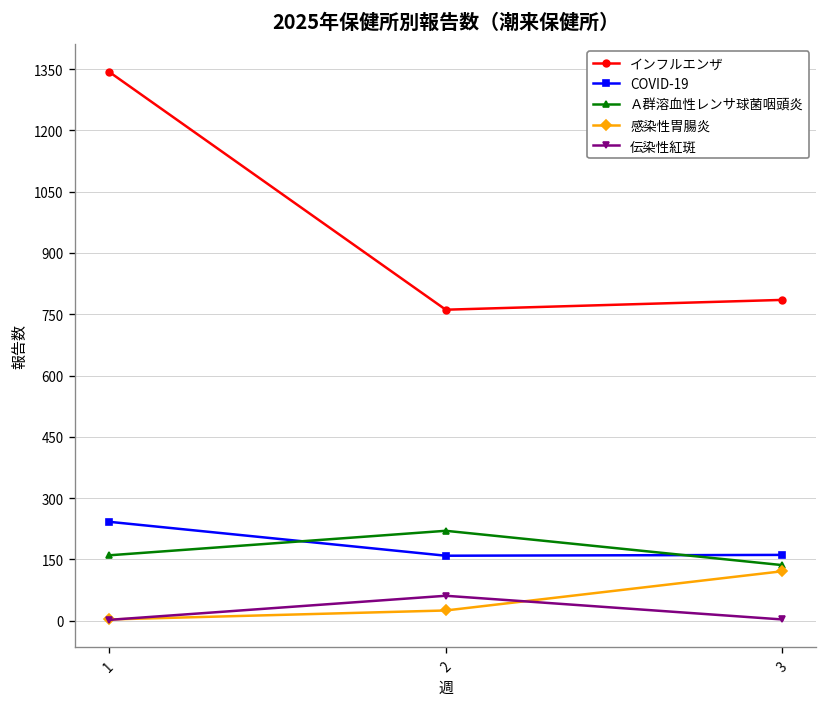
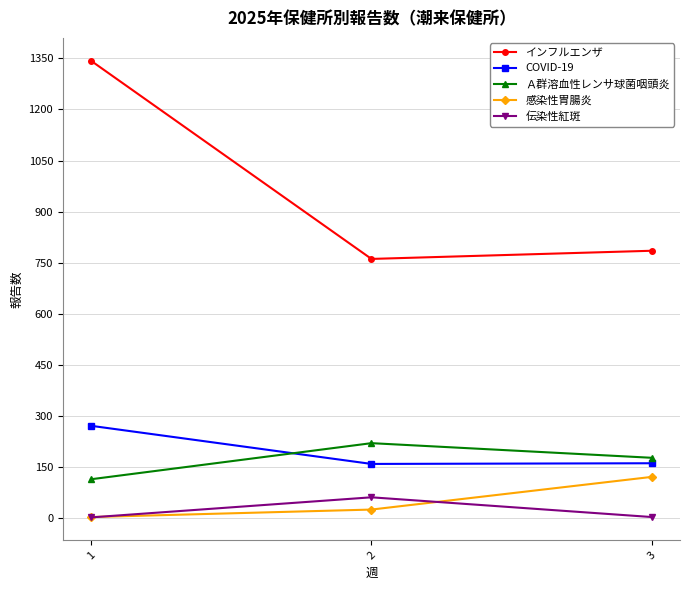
COVID-19, 1: 240 -> 270
Ａ群溶血性レンサ球菌咽頭炎, 1: 160 -> 110
Ａ群溶血性レンサ球菌咽頭炎, 3: 140 -> 180
